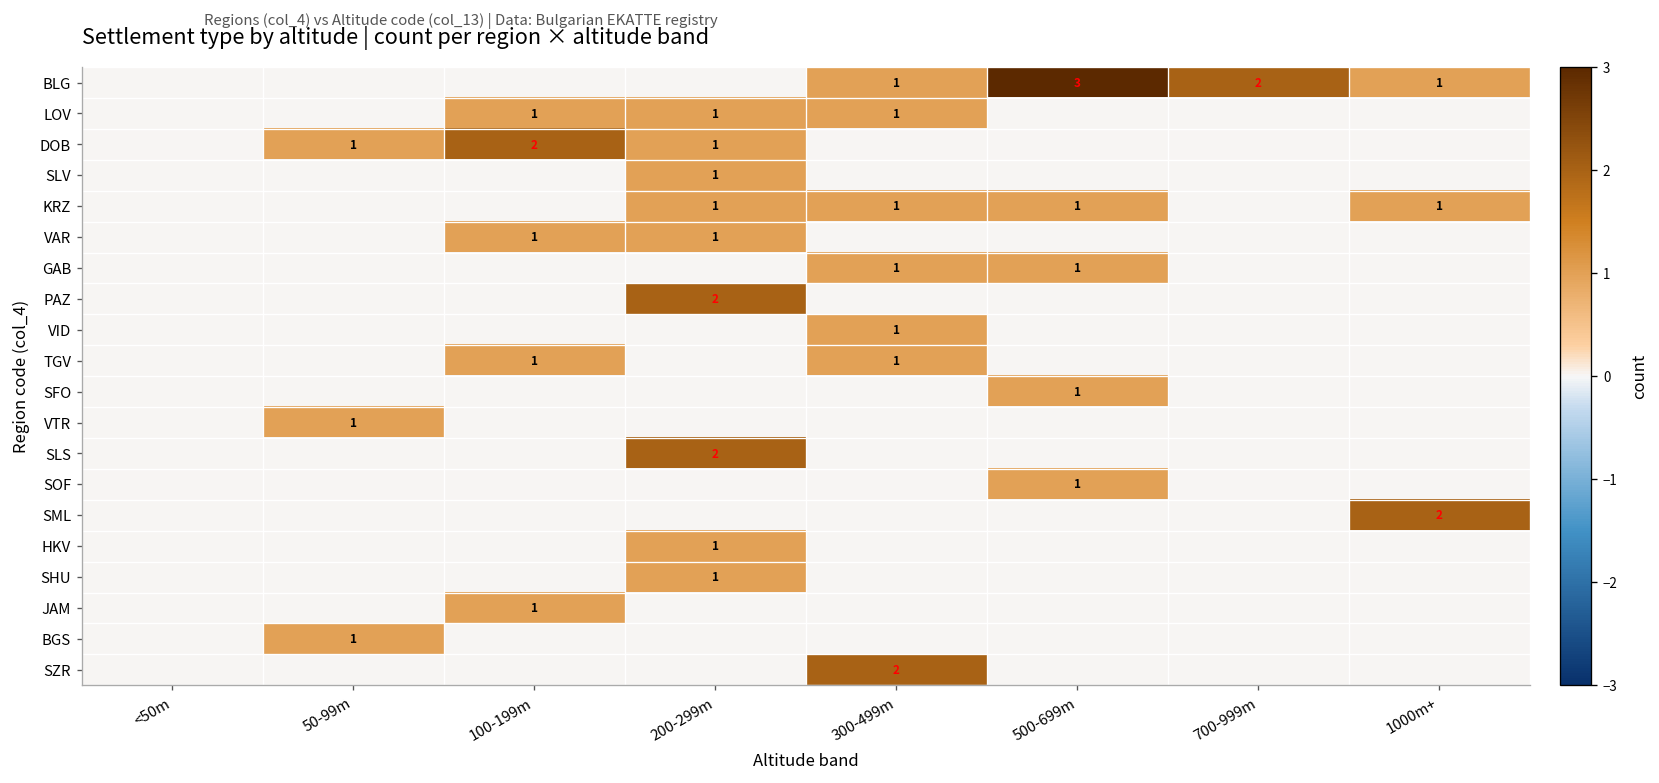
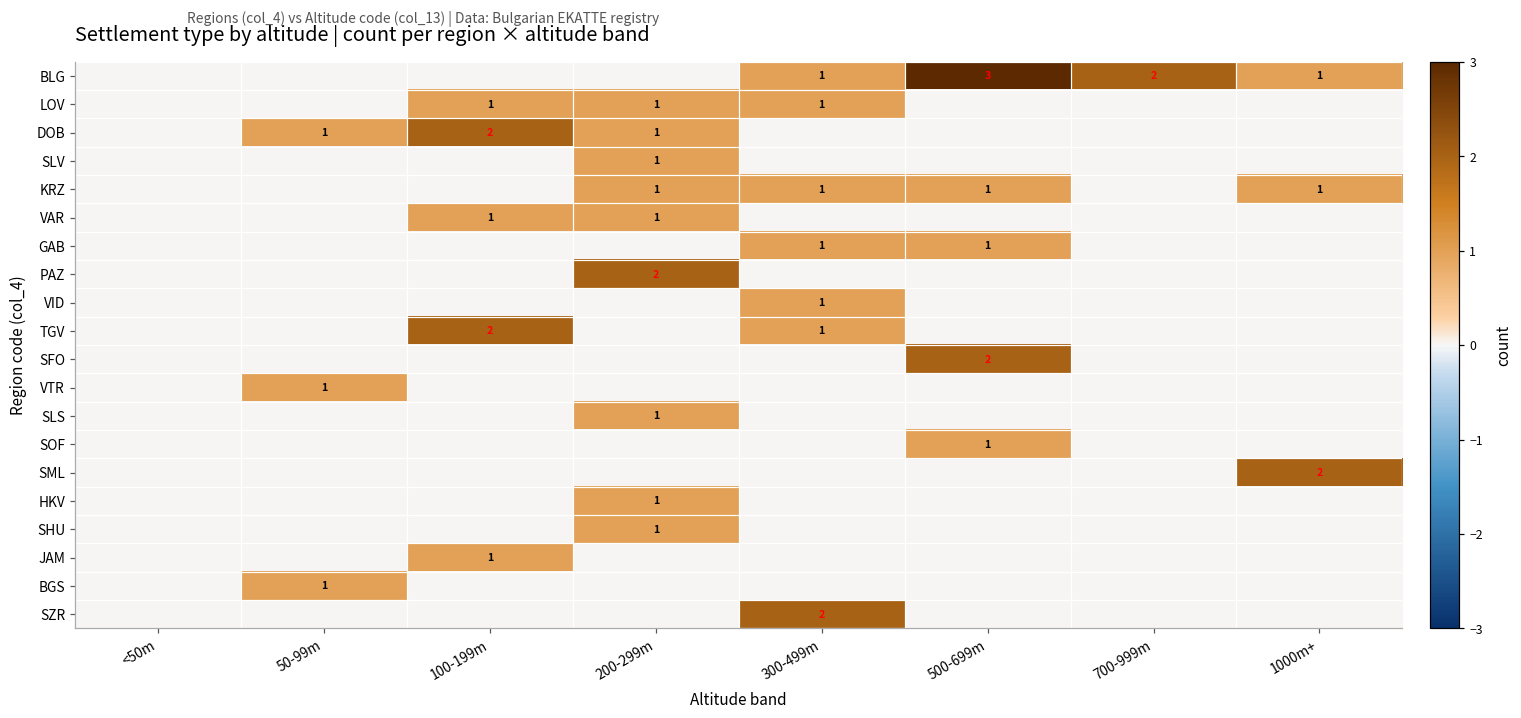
TGV, 100-199m: 1 -> 2
SFO, 500-699m: 1 -> 2
SLS, 200-299m: 2 -> 1
